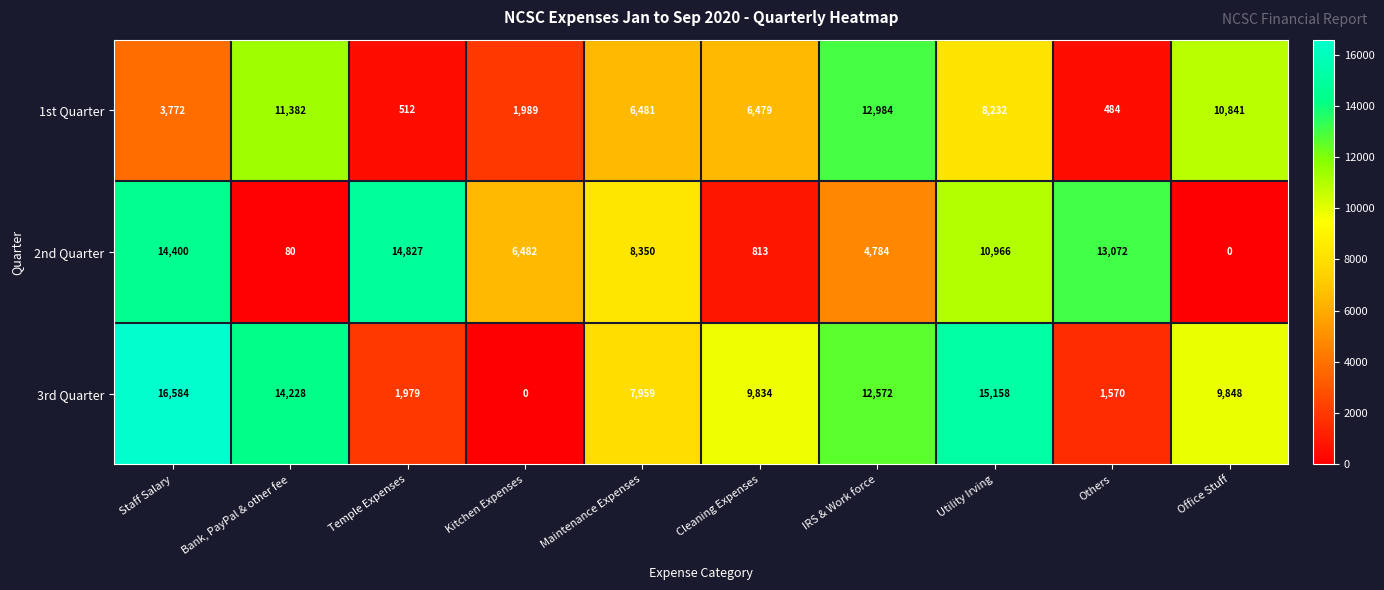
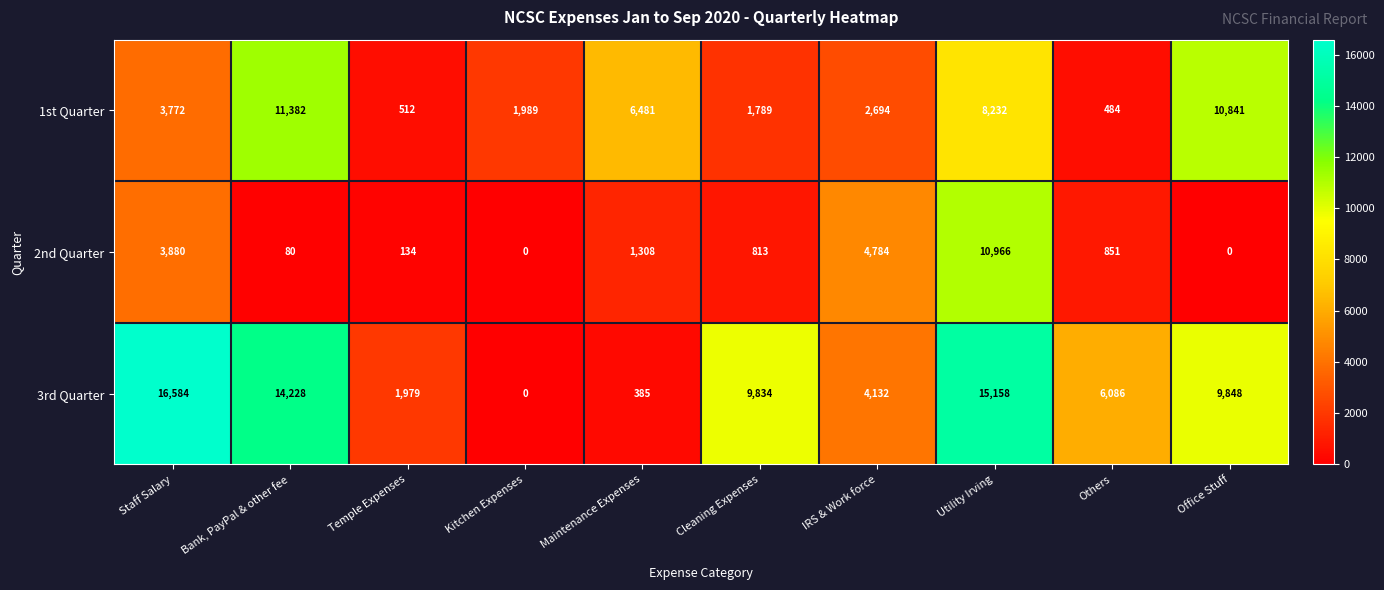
1st Quarter, Cleaning Expenses: 6,479 -> 1,789
1st Quarter, IRS & Work force: 12,984 -> 2,694
2nd Quarter, Staff Salary: 14,400 -> 3,880
2nd Quarter, Temple Expenses: 14,827 -> 134
2nd Quarter, Kitchen Expenses: 6,482 -> 0
2nd Quarter, Maintenance Expenses: 8,350 -> 1,308
2nd Quarter, Others: 13,072 -> 851
3rd Quarter, Maintenance Expenses: 7,959 -> 385
3rd Quarter, IRS & Work force: 12,572 -> 4,132
3rd Quarter, Others: 1,570 -> 6,086
